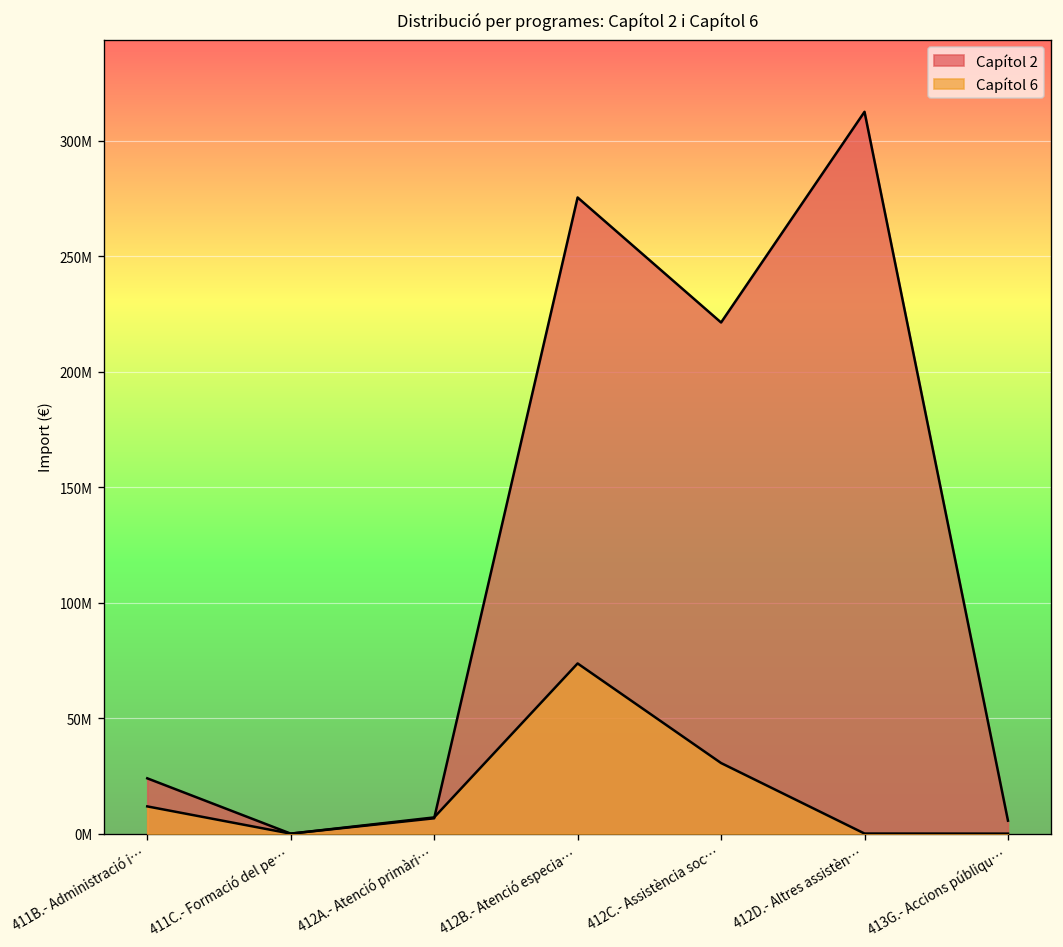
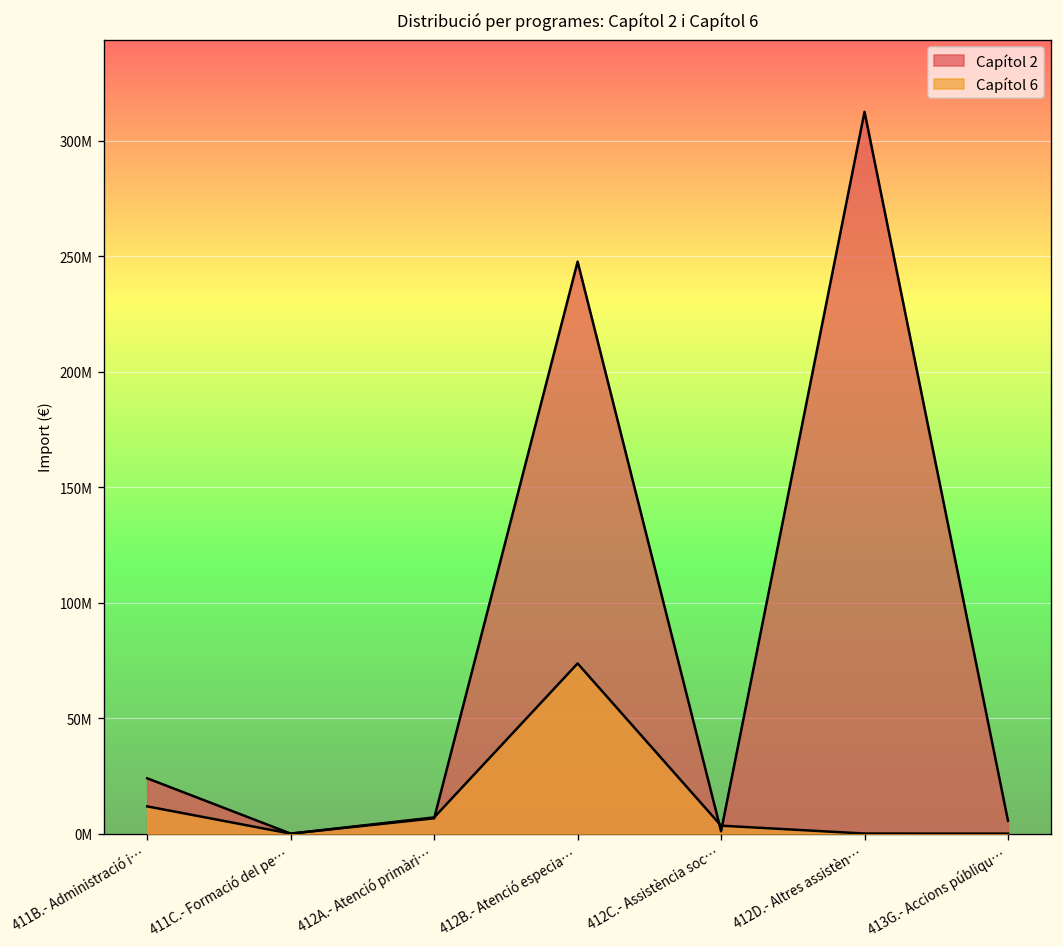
Capítol 2, 412B.- Atenció especia…: 276000000 -> 248000000
Capítol 2, 412C.- Assistència soc…: 221000000 -> 1000000
Capítol 6, 412C.- Assistència soc…: 31000000 -> 3000000
